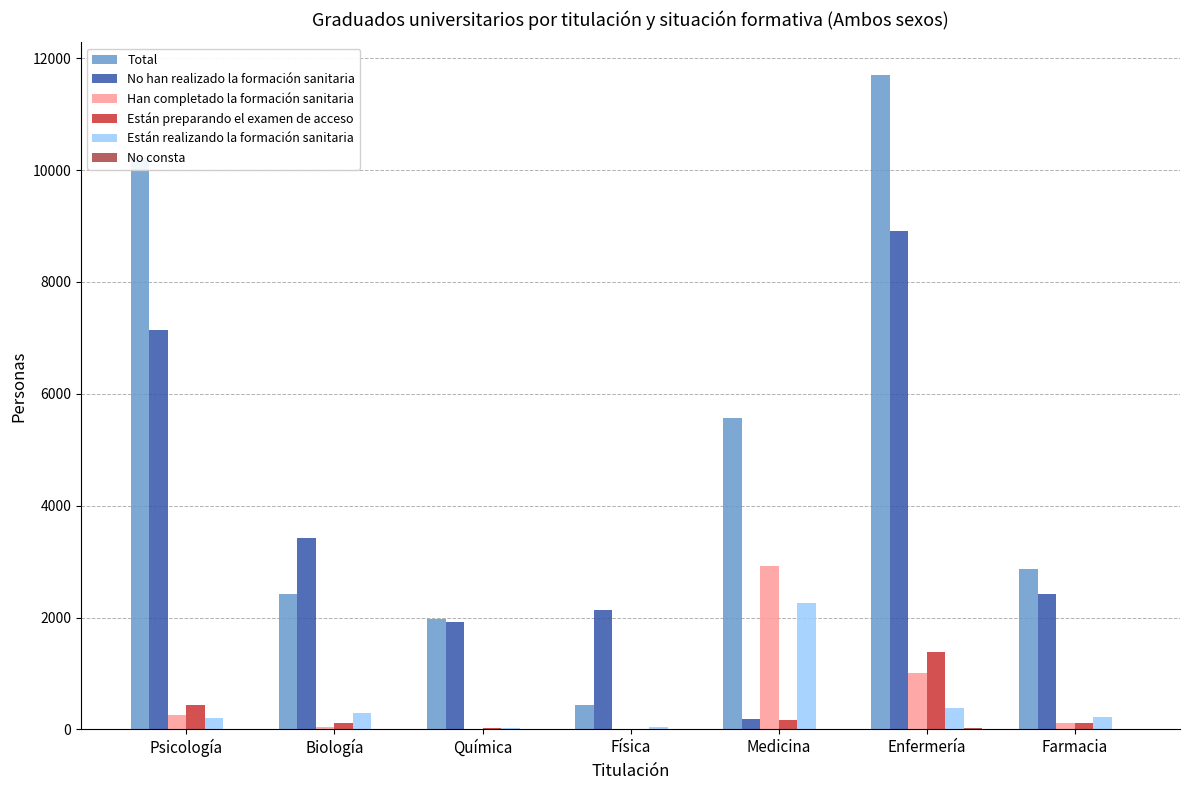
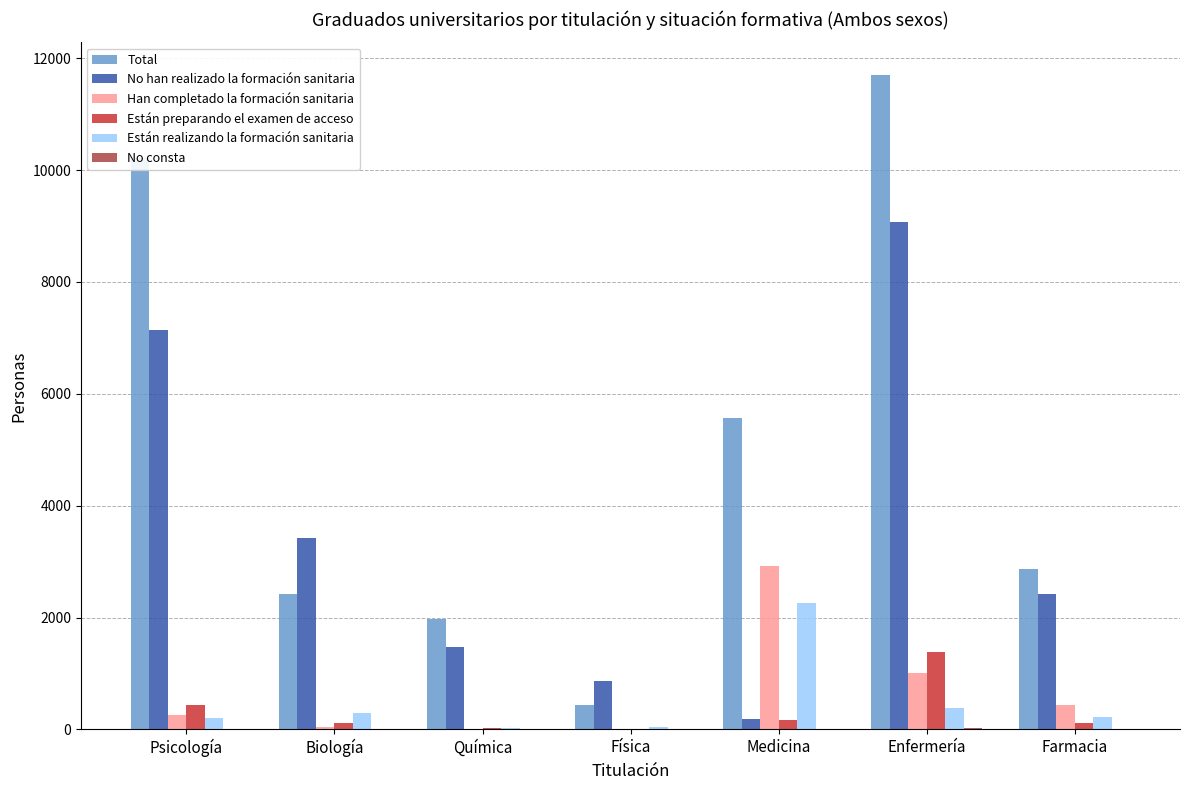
No han realizado la formación sanitaria, Química: 1900 -> 1500
No han realizado la formación sanitaria, Física: 2100 -> 900
No han realizado la formación sanitaria, Enfermería: 8900 -> 9100
Han completado la formación sanitaria, Farmacia: 100 -> 400
